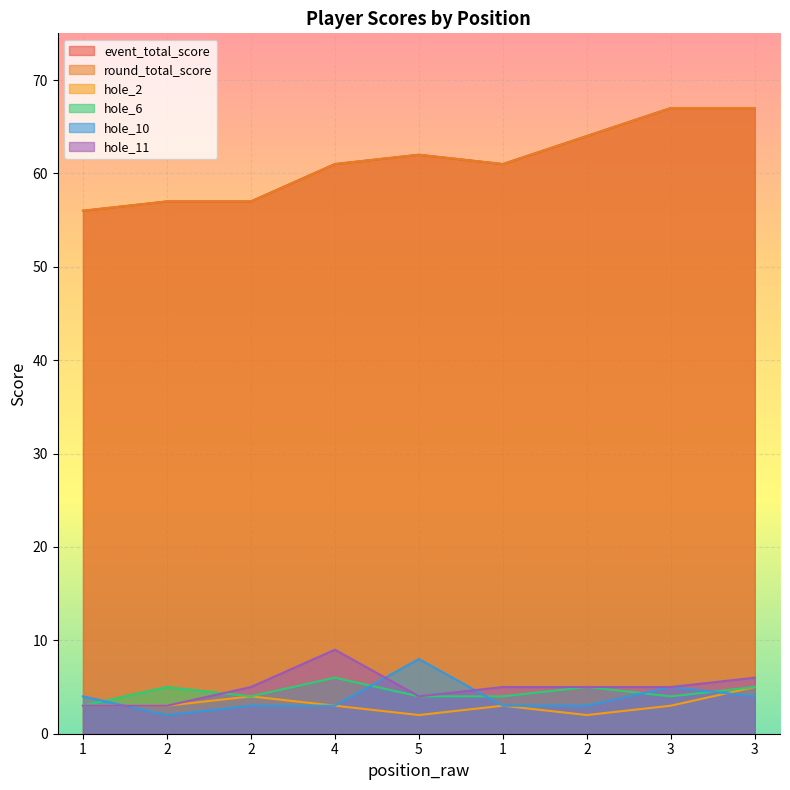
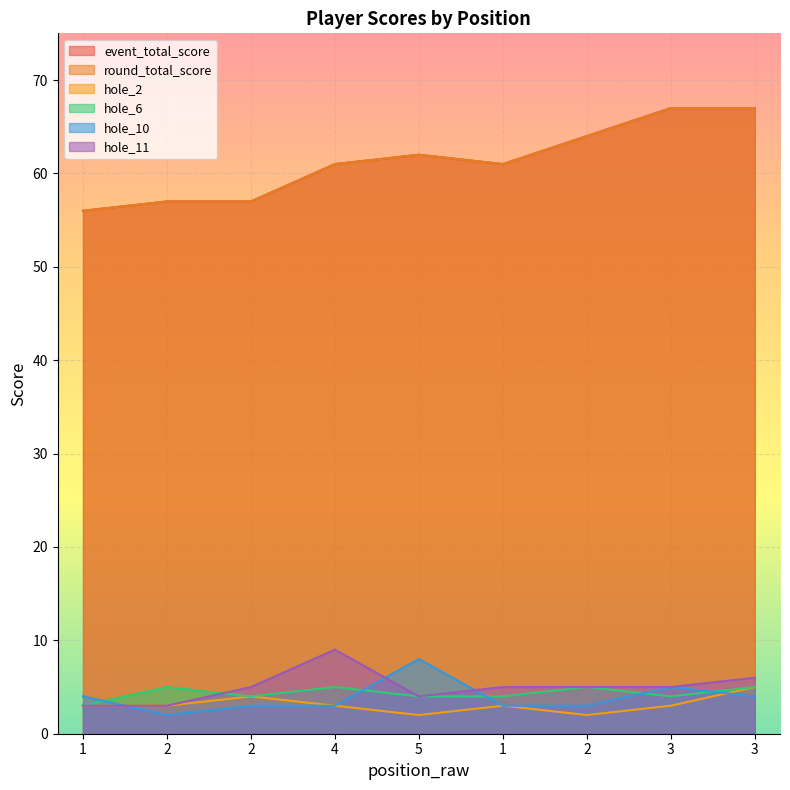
hole_6, 4: 6 -> 5
